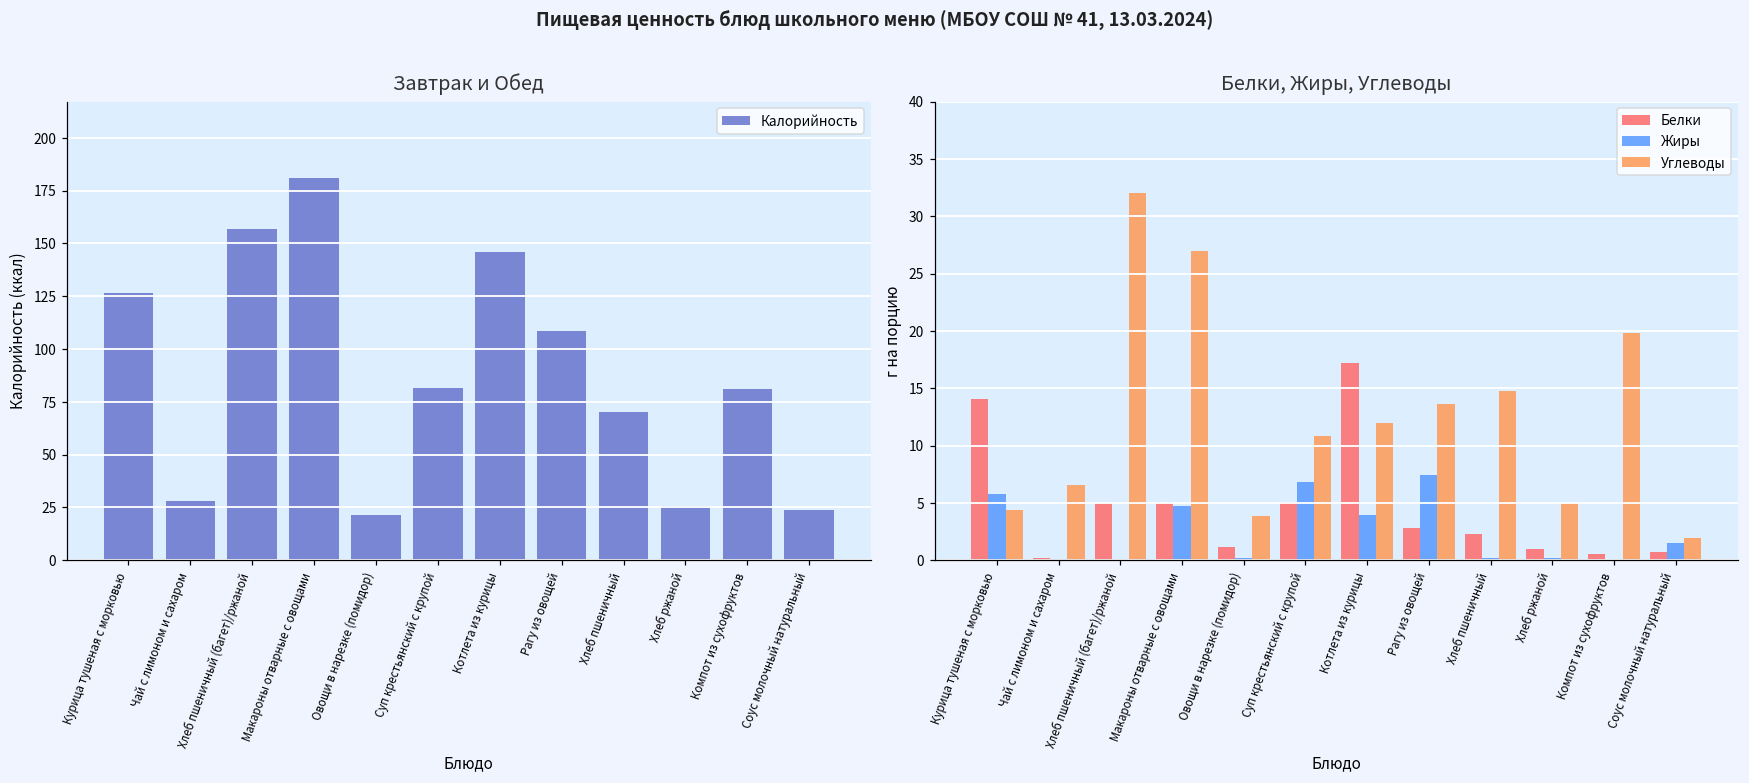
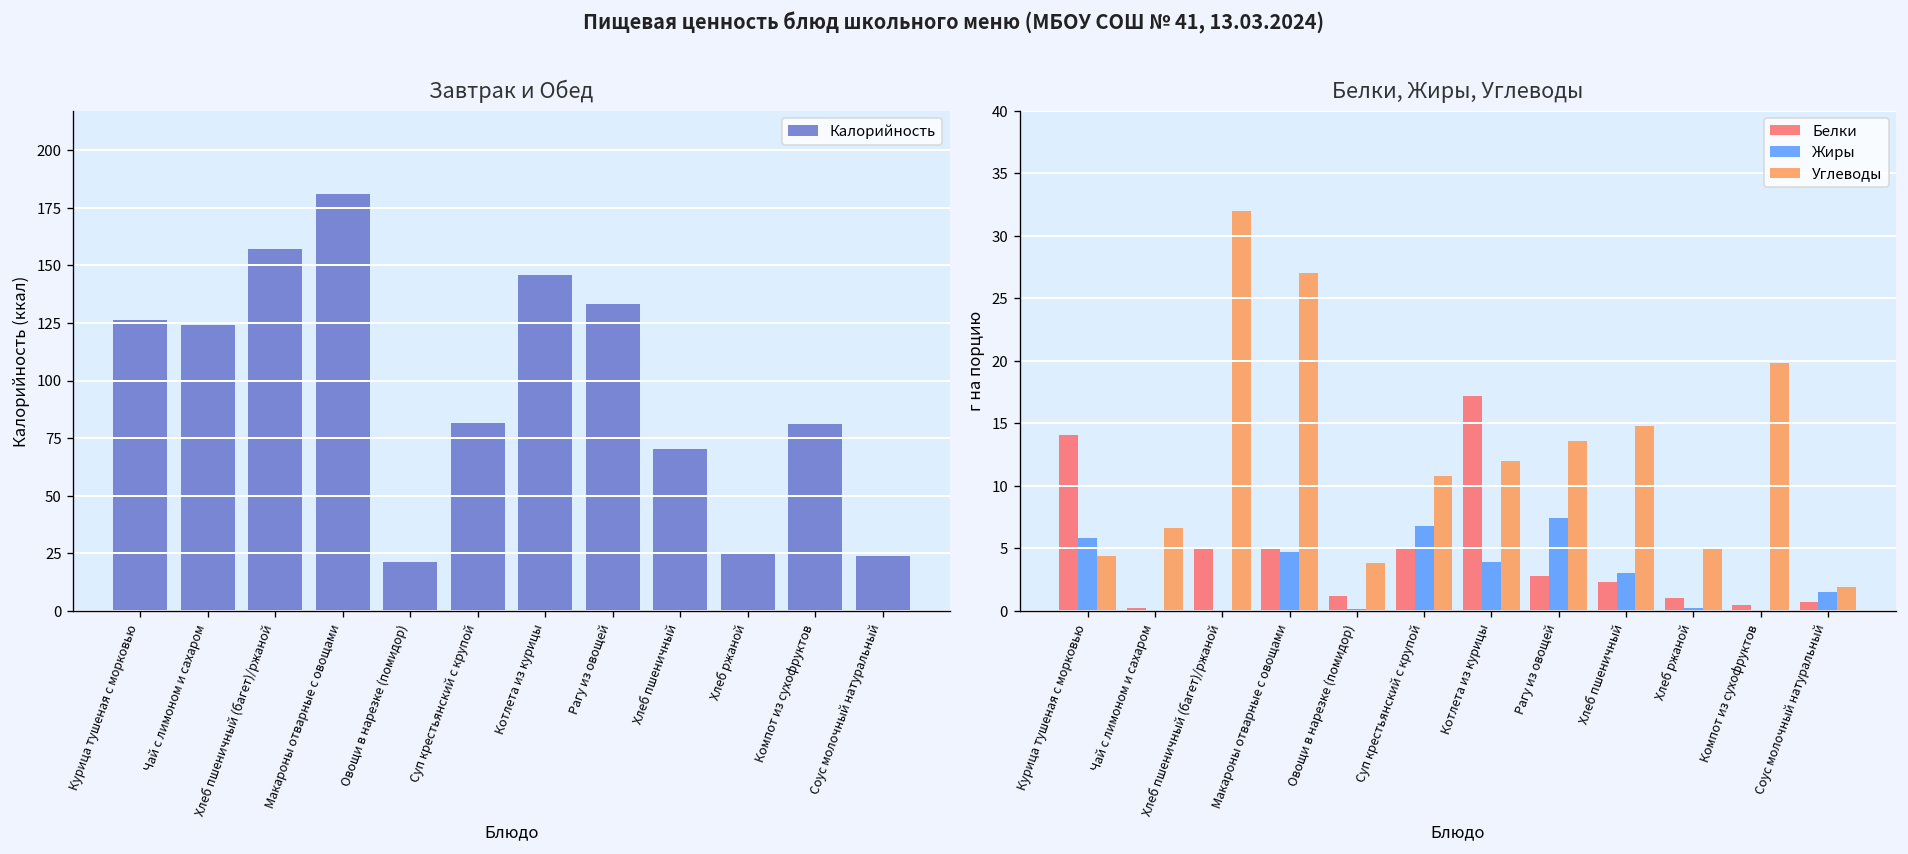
Завтрак и Обед, Чай с лимоном и сахаром: 28 -> 124
Завтрак и Обед, Рагу из овощей: 109 -> 133
Белки, Жиры, Углеводы, Жиры, Хлеб пшеничный: 0.2 -> 3.0
